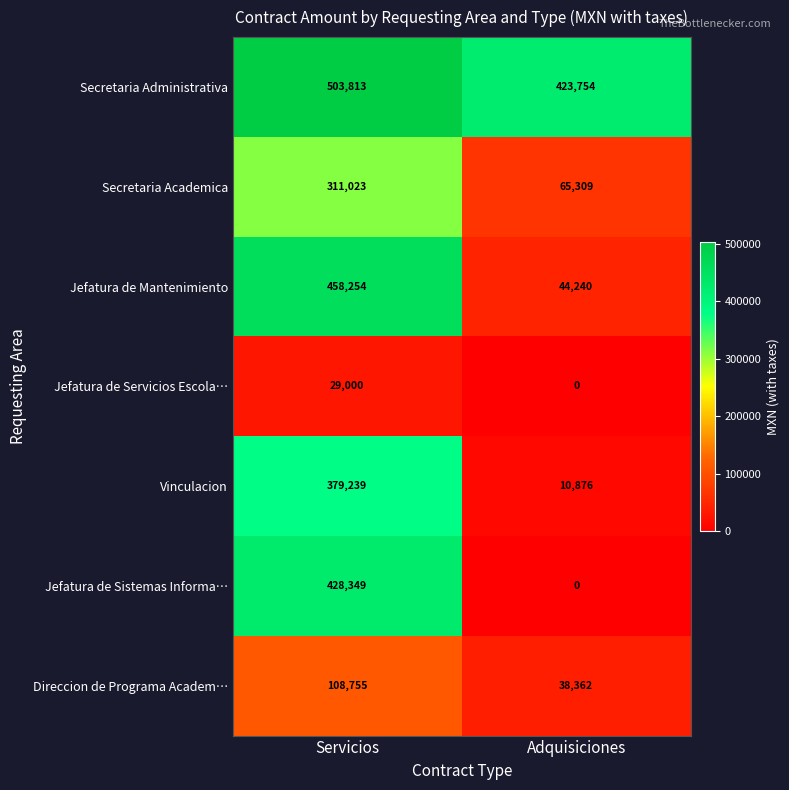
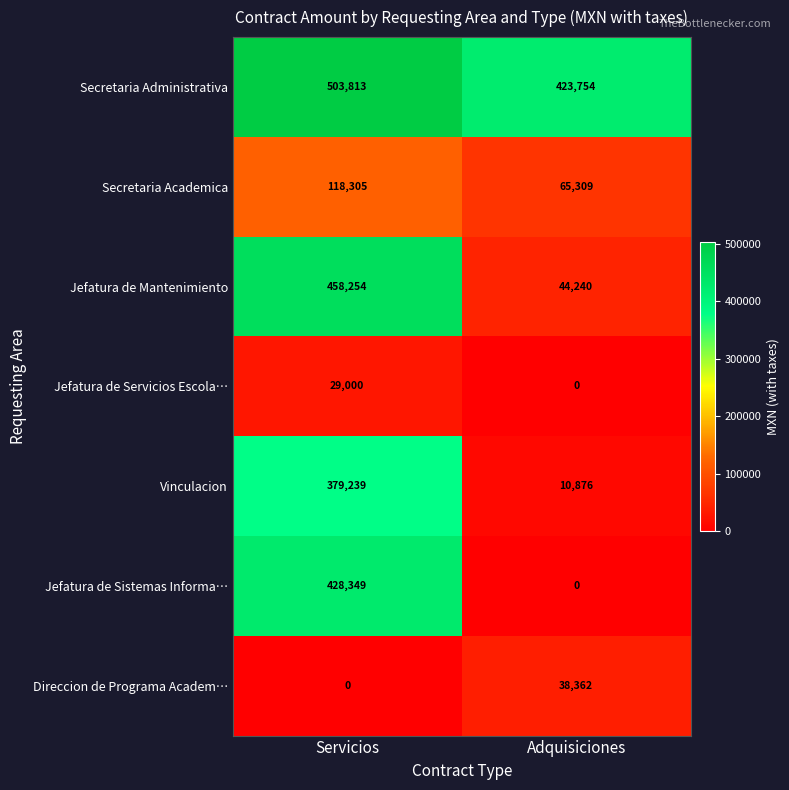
Secretaria Academica, Servicios: 311,023 -> 118,305
Direccion de Programa Academ…, Servicios: 108,755 -> 0
